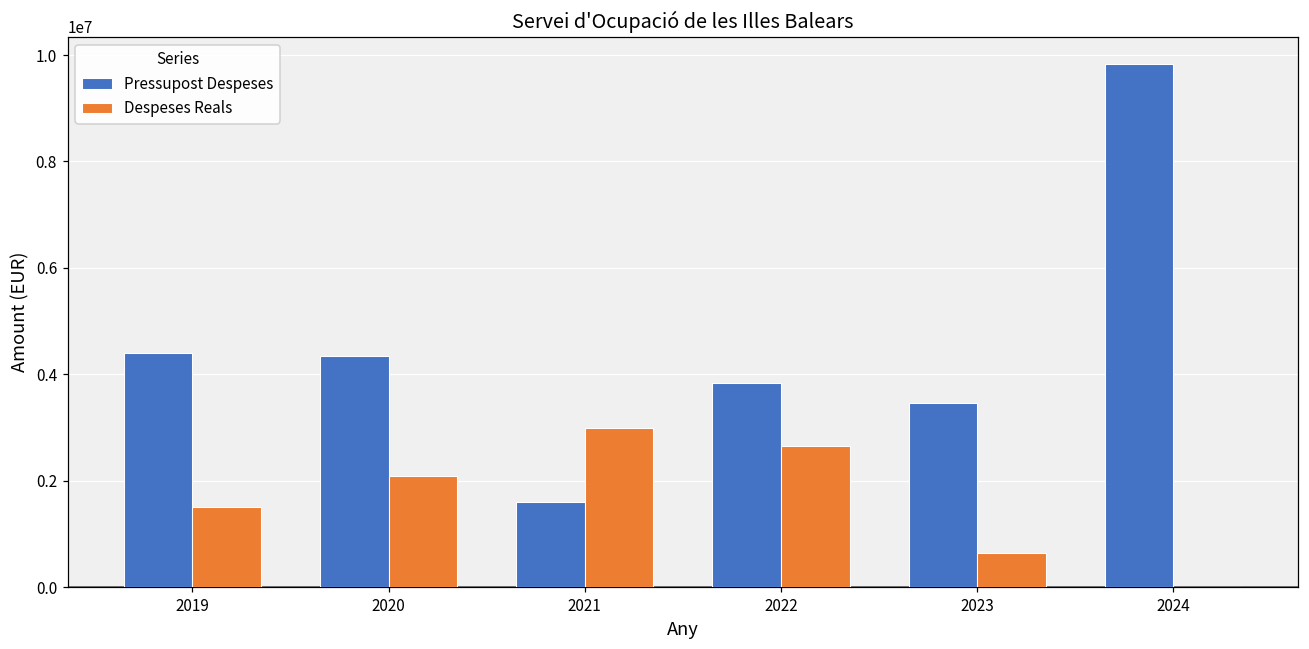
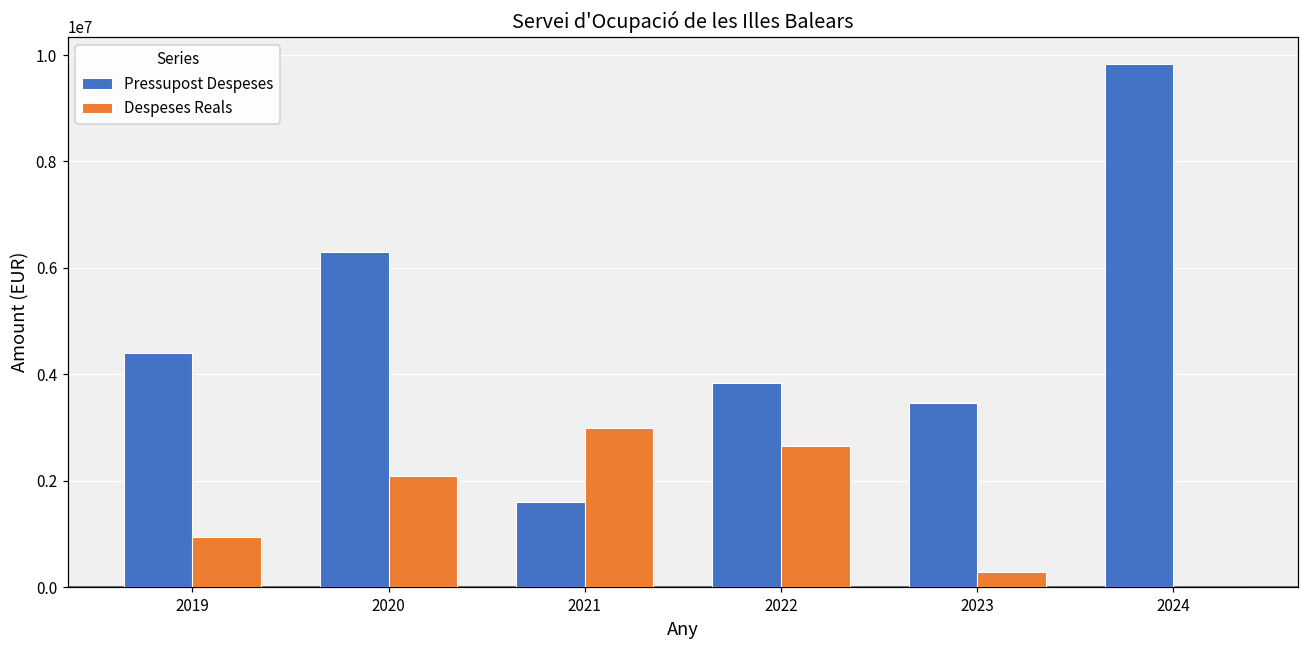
Despeses Reals, 2019: 1500000 -> 1000000
Pressupost Despeses, 2020: 4300000 -> 6300000
Despeses Reals, 2023: 600000 -> 300000
